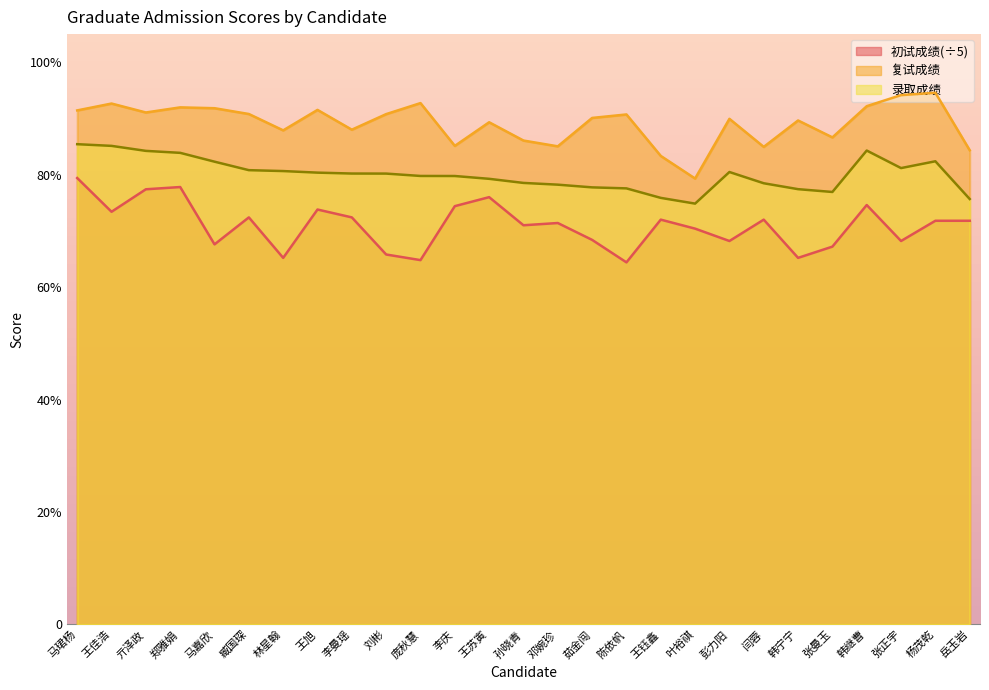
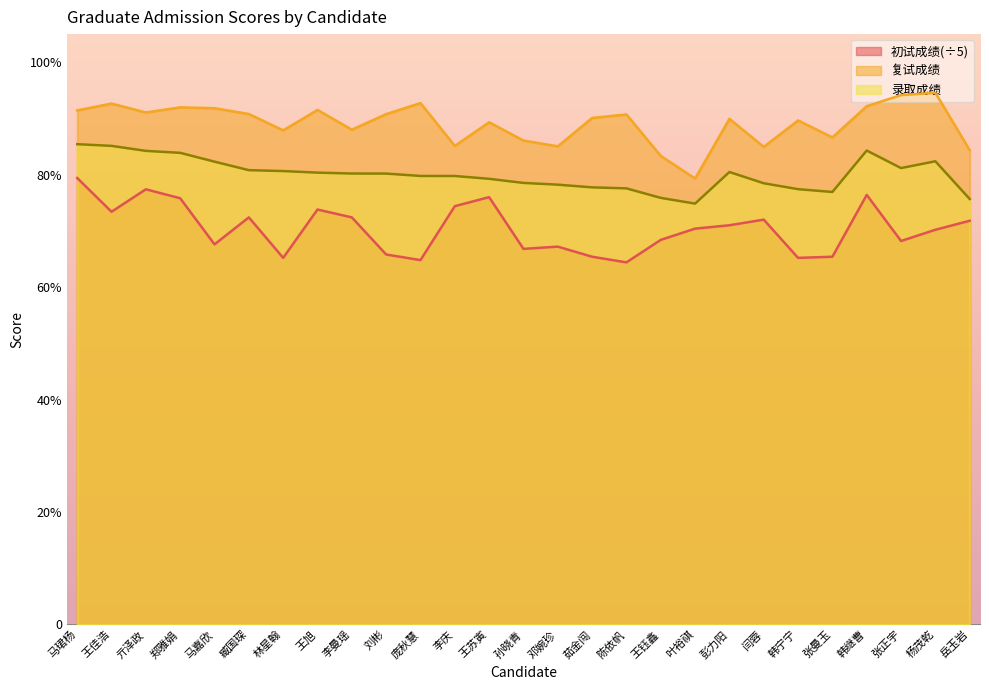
初试成绩(÷5), 郑雅娟: 78% -> 76%
初试成绩(÷5), 孙晓青: 71% -> 67%
初试成绩(÷5), 邓婉珍: 71% -> 67%
初试成绩(÷5), 茹金闯: 68% -> 65%
初试成绩(÷5), 王钰鑫: 72% -> 68%
初试成绩(÷5), 彭力阳: 68% -> 71%
初试成绩(÷5), 张曼玉: 67% -> 65%
初试成绩(÷5), 韩继曹: 75% -> 76%
初试成绩(÷5), 杨茂乾: 72% -> 70%
